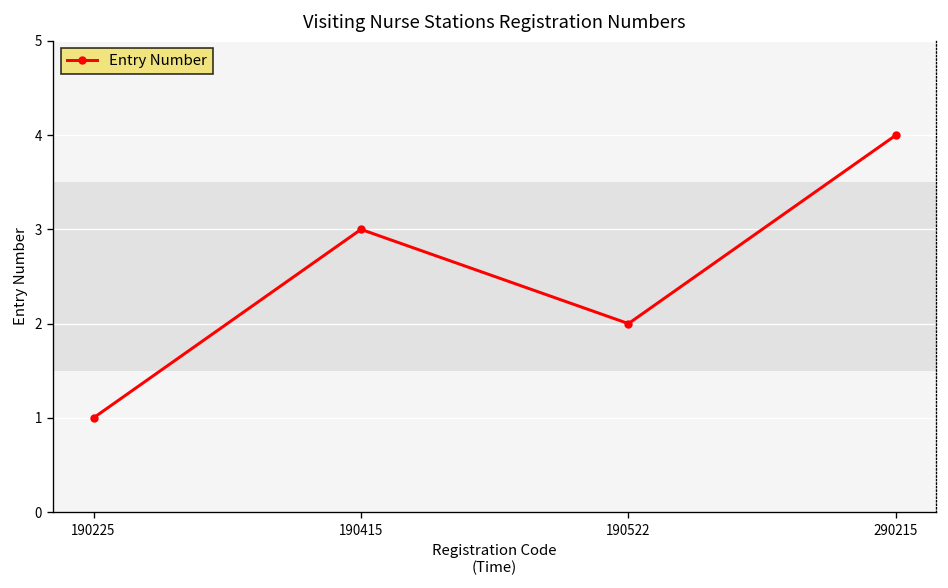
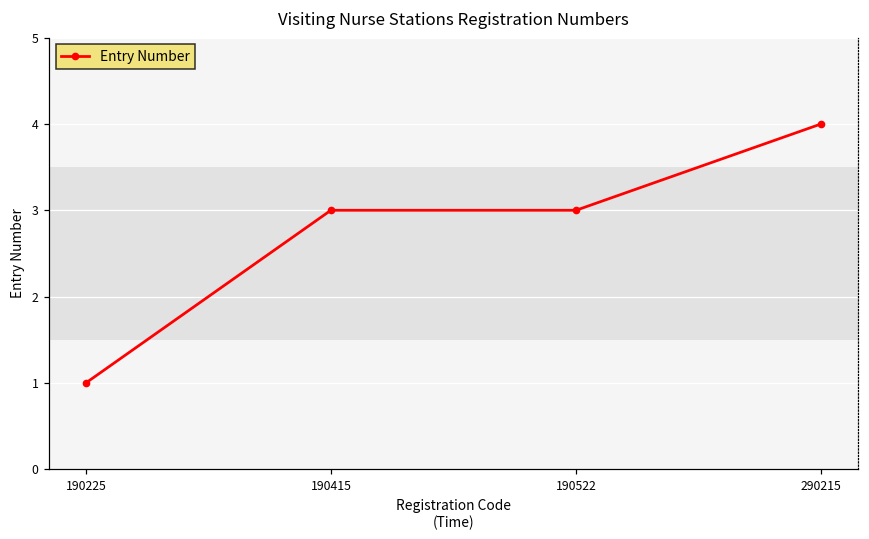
190522: 2 -> 3
